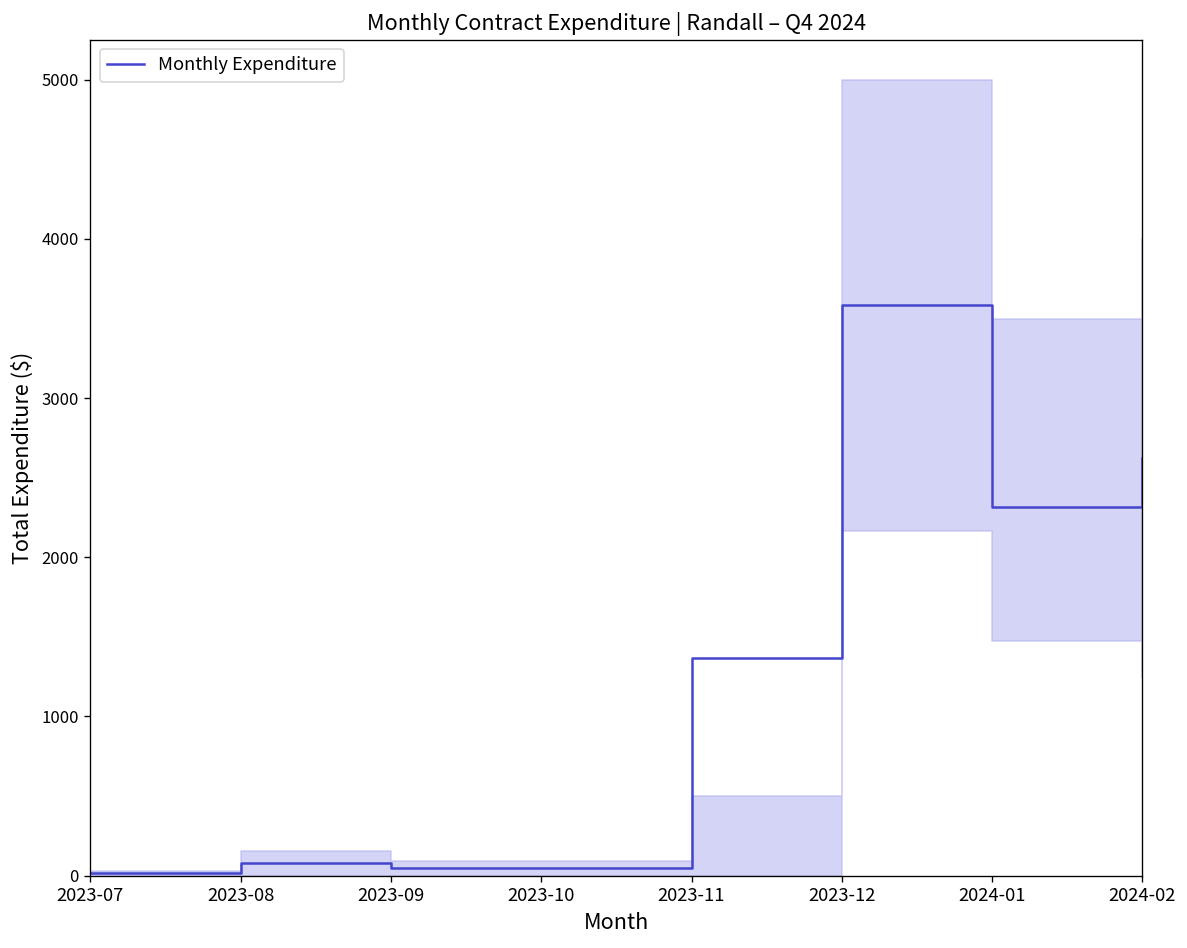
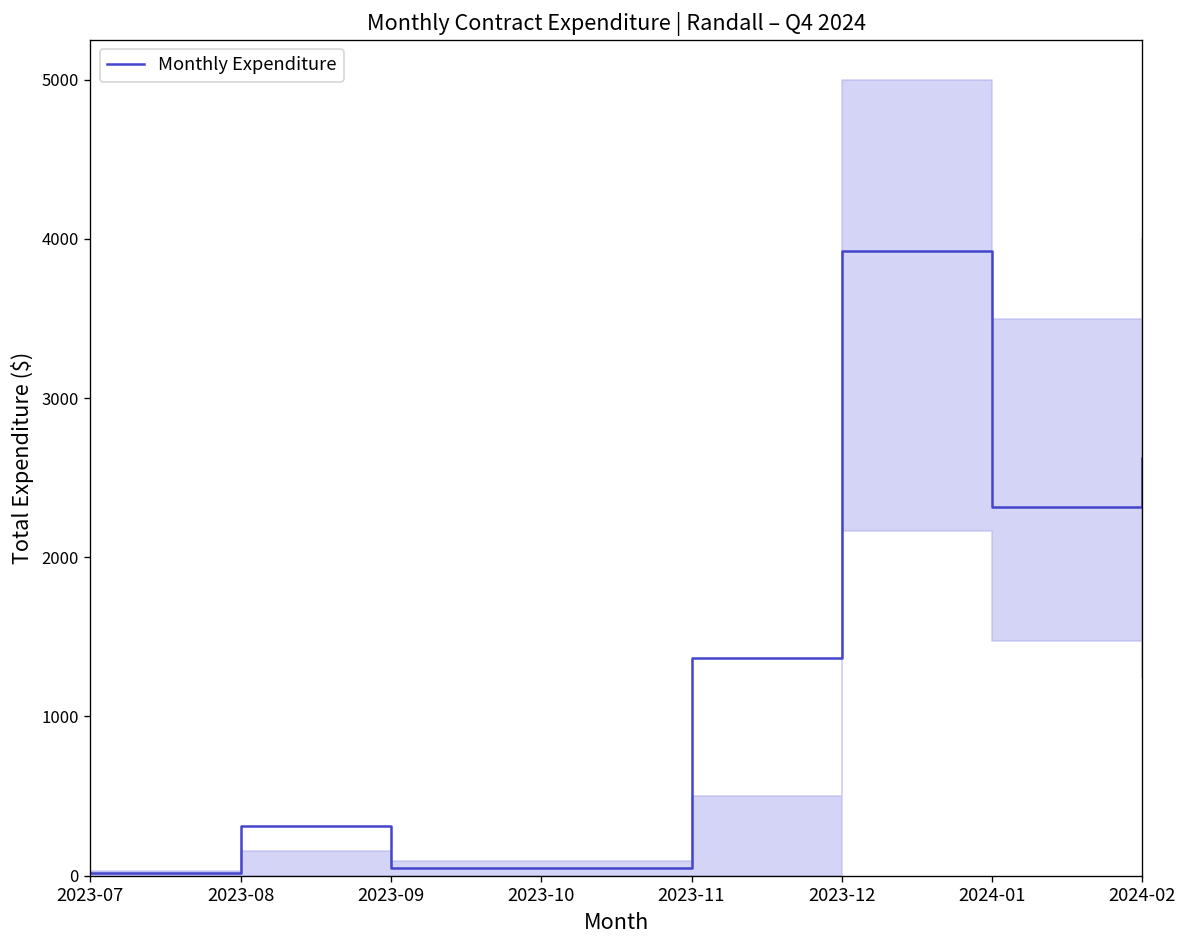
Monthly Expenditure, 2023-08: 80 -> 310
Monthly Expenditure, 2023-12: 3580 -> 3920
